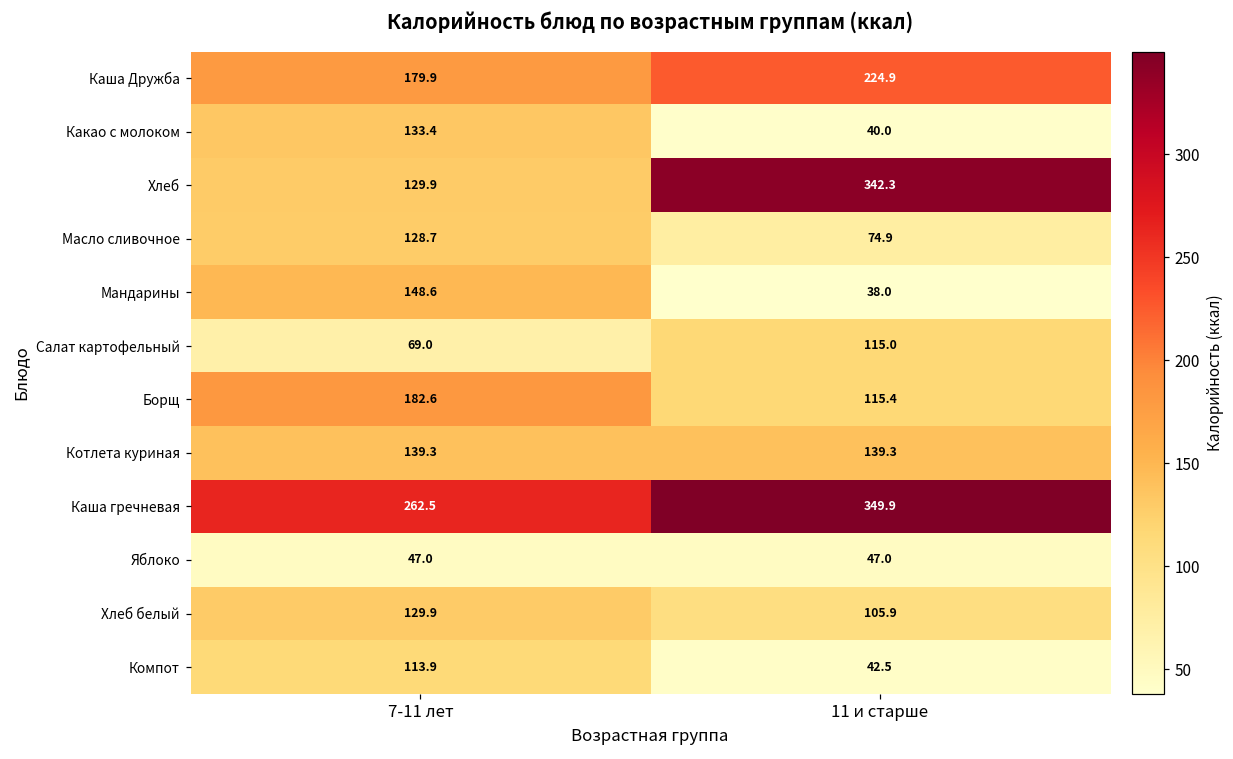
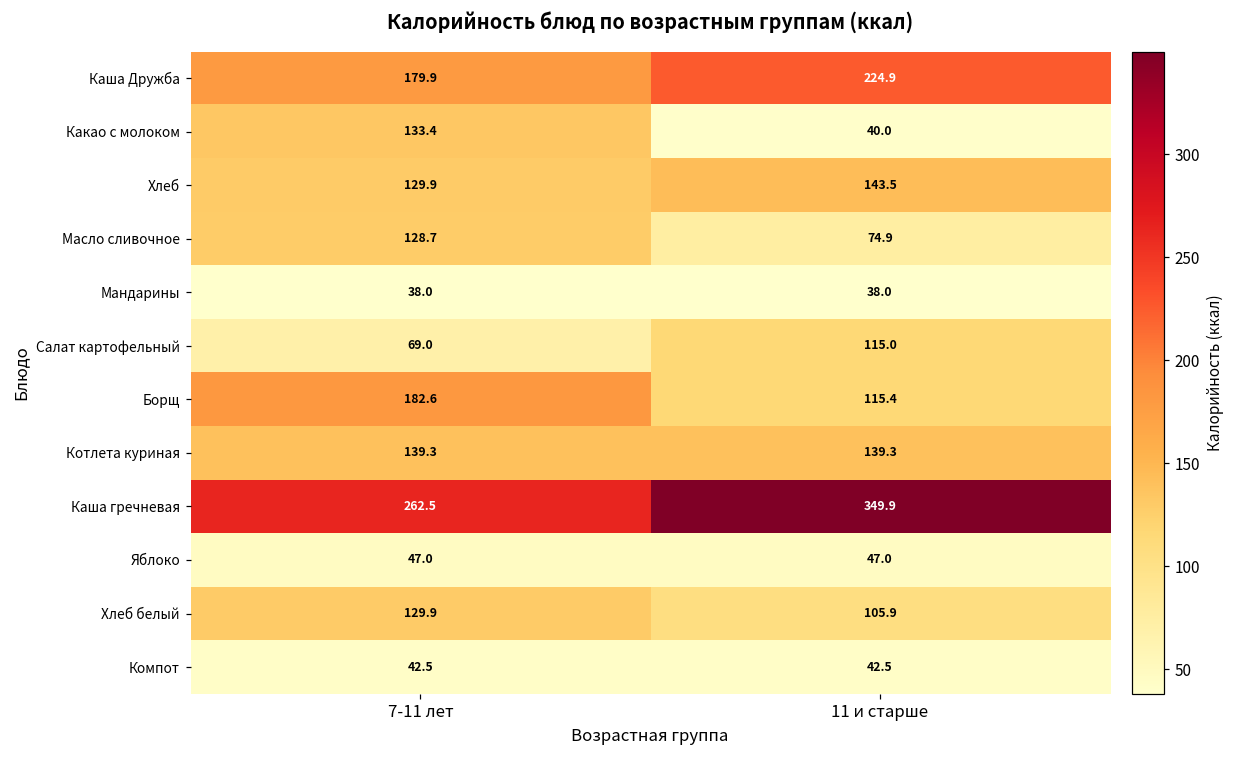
Хлеб, 11 и старше: 342.3 -> 143.5
Мандарины, 7-11 лет: 148.6 -> 38.0
Компот, 7-11 лет: 113.9 -> 42.5
